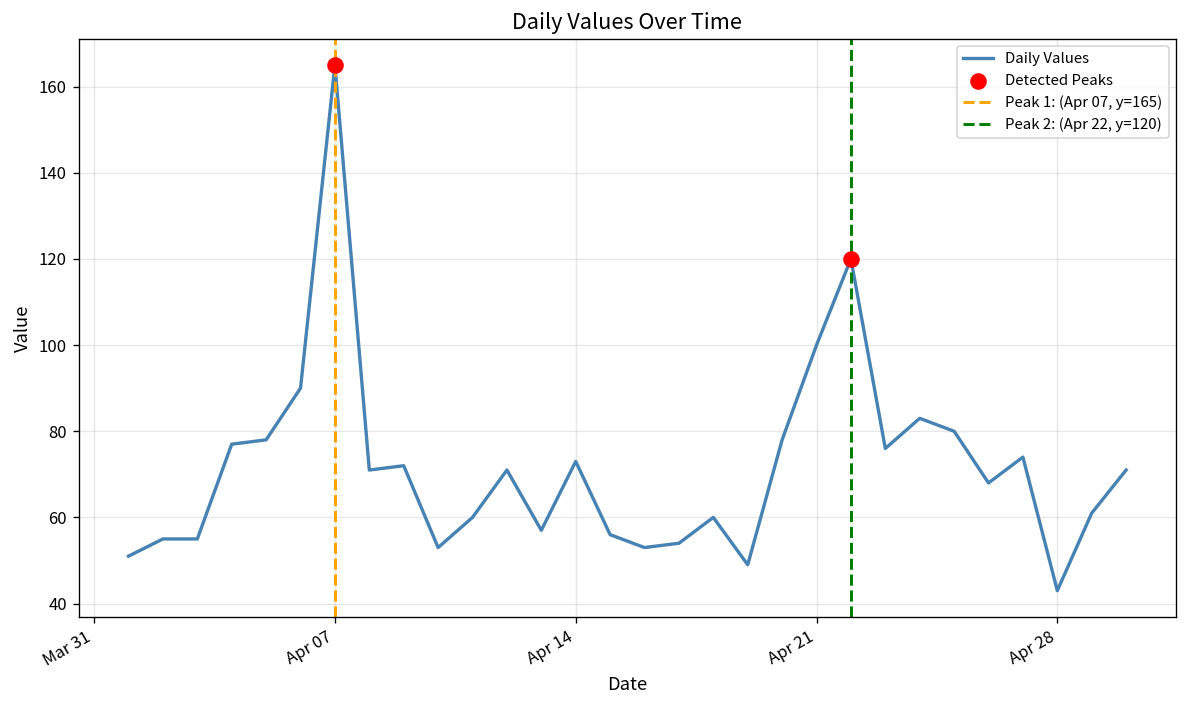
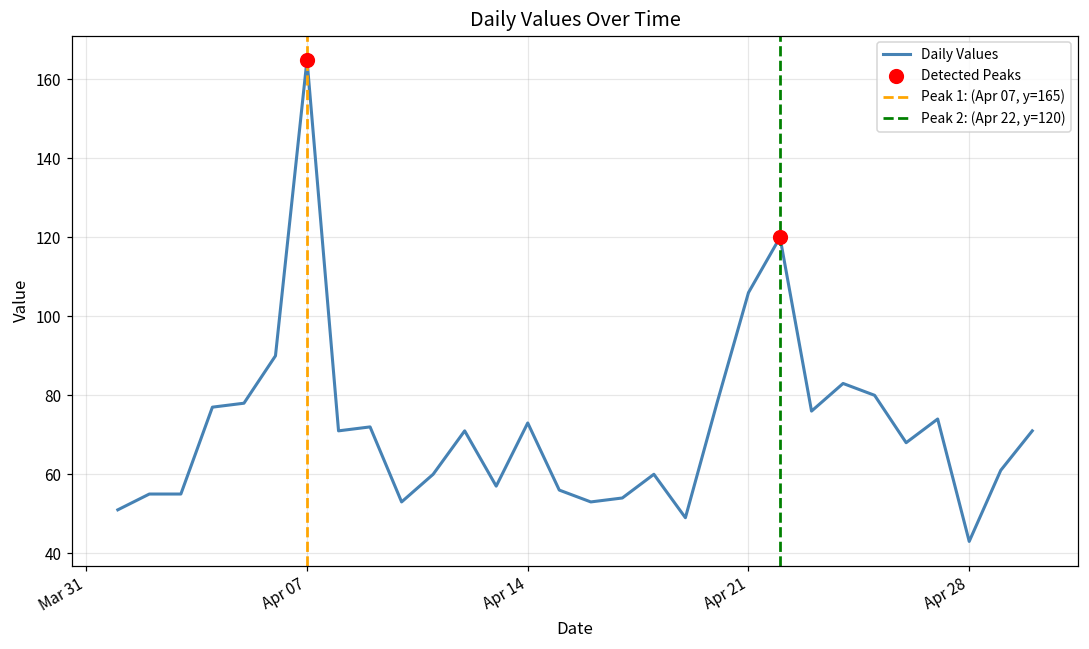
Daily Values, Apr 21: 100 -> 106
